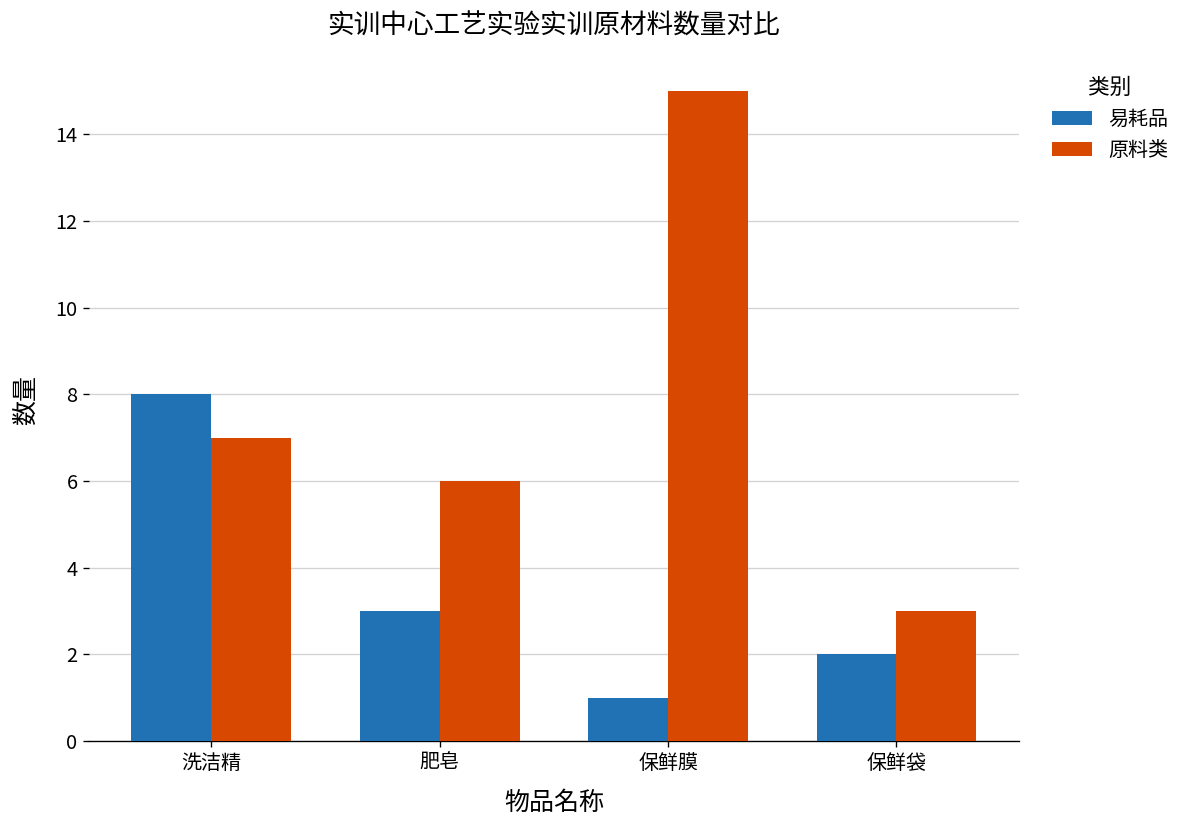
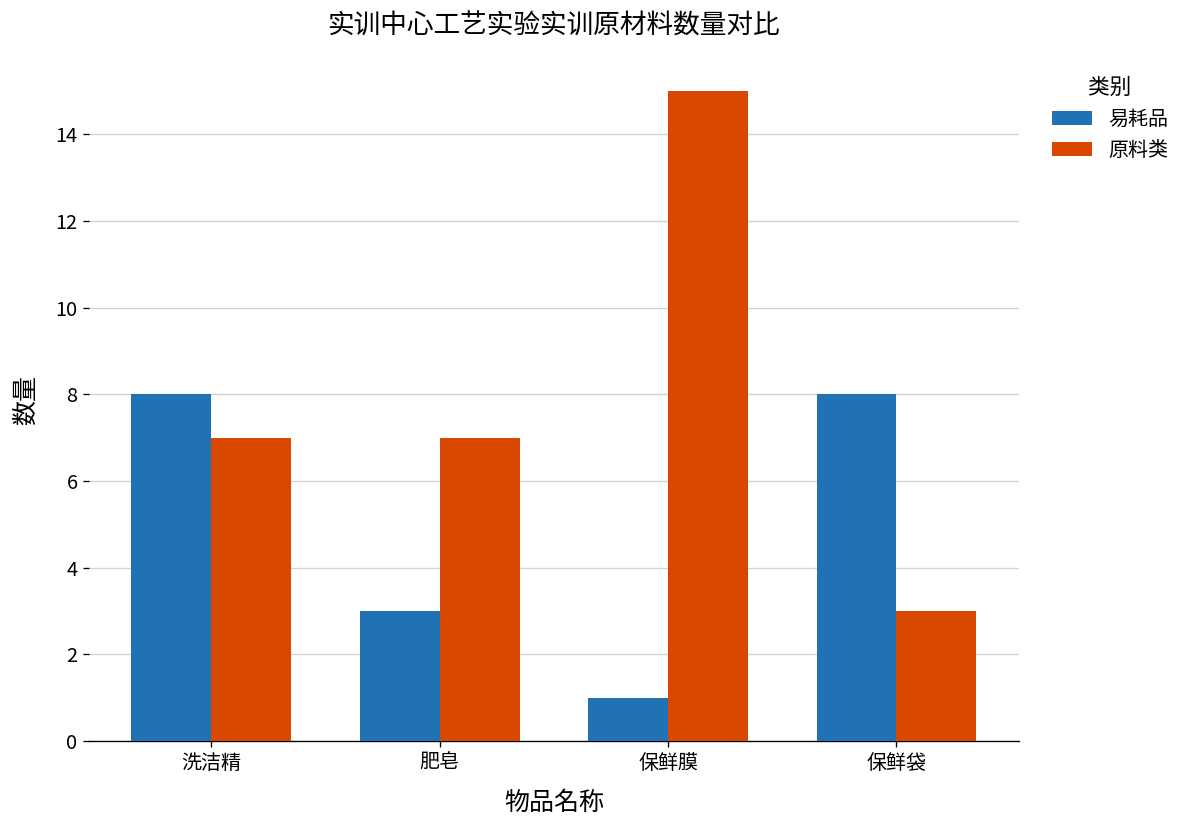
原料类, 肥皂: 6 -> 7
易耗品, 保鲜袋: 2 -> 8
